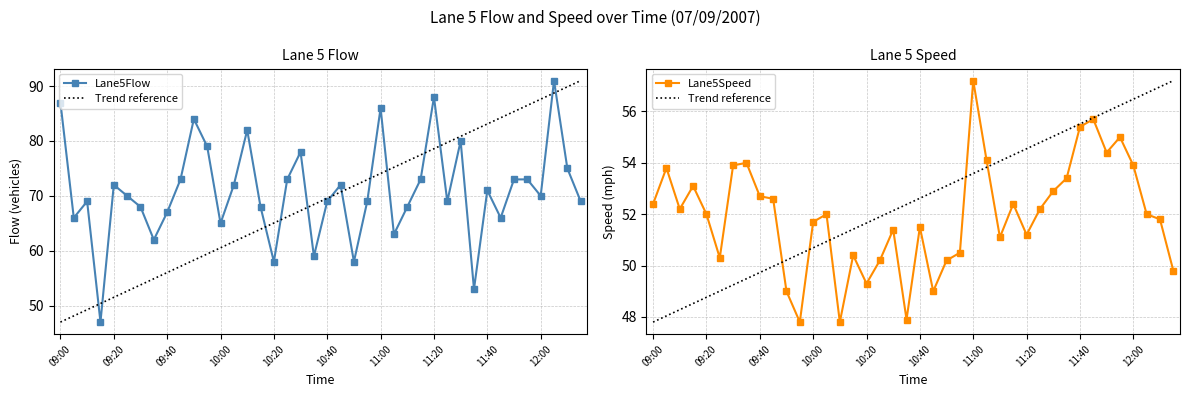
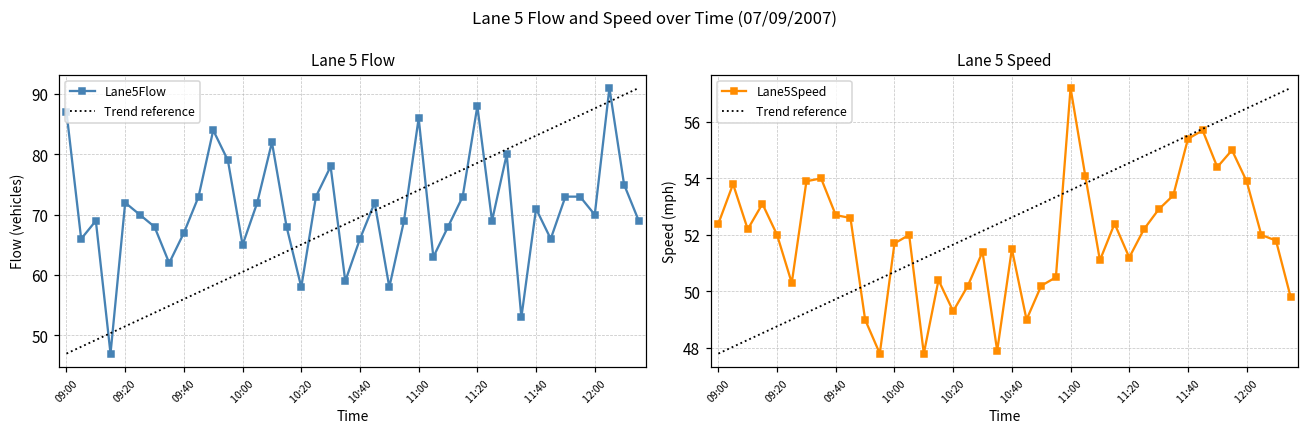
Lane 5 Flow, Lane5Flow, 10:40: 69 -> 66
